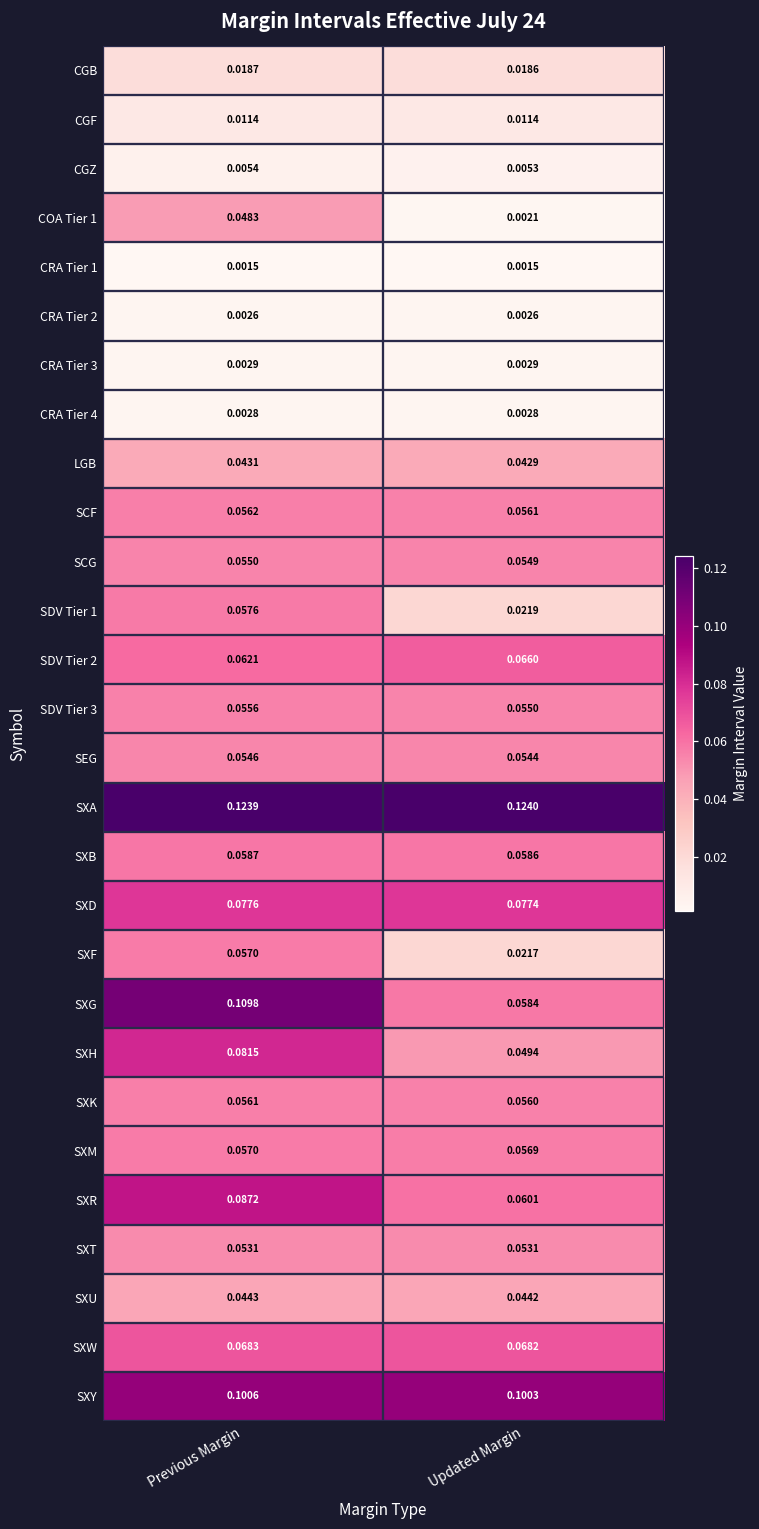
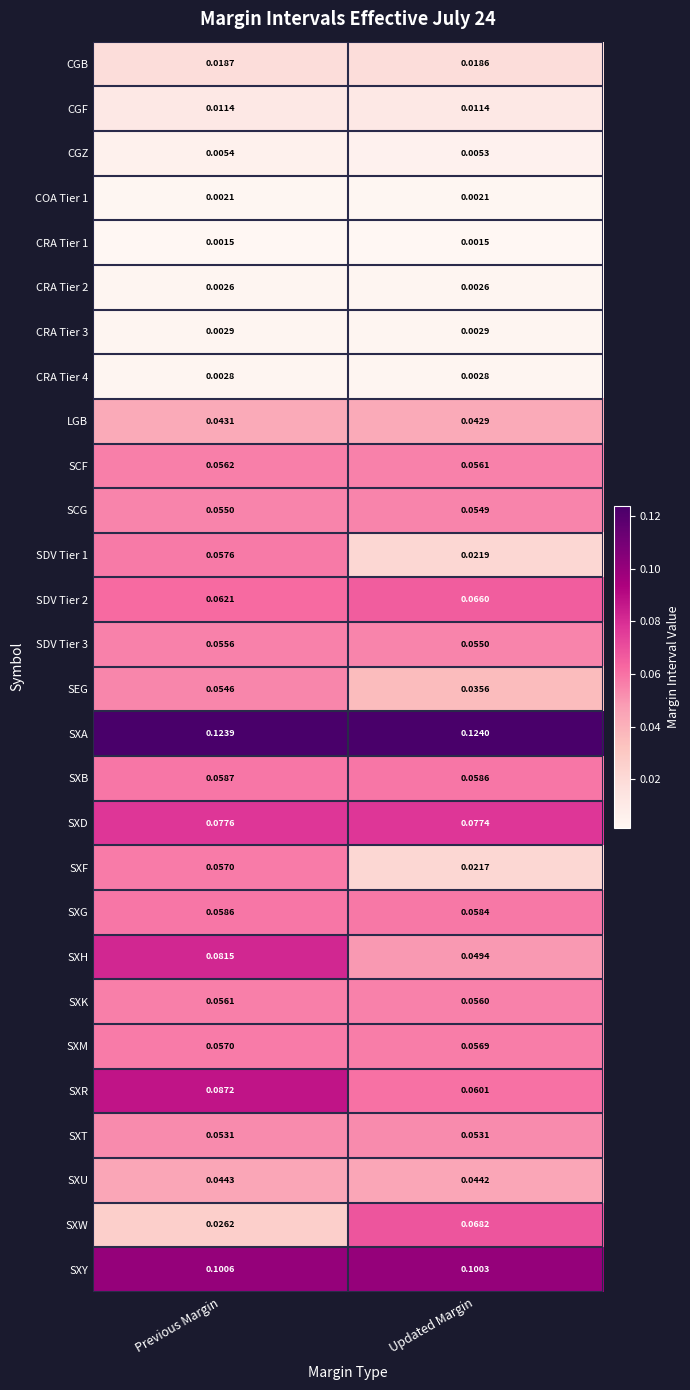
COA Tier 1, Previous Margin: 0.0483 -> 0.0021
SEG, Updated Margin: 0.0544 -> 0.0356
SXG, Previous Margin: 0.1098 -> 0.0586
SXW, Previous Margin: 0.0683 -> 0.0262
